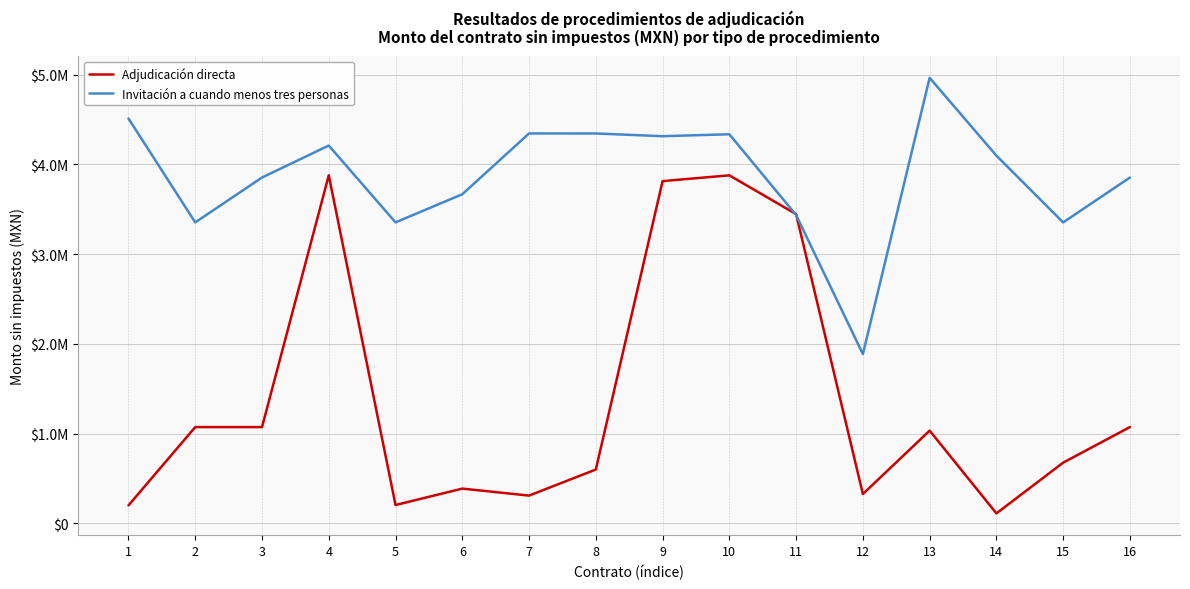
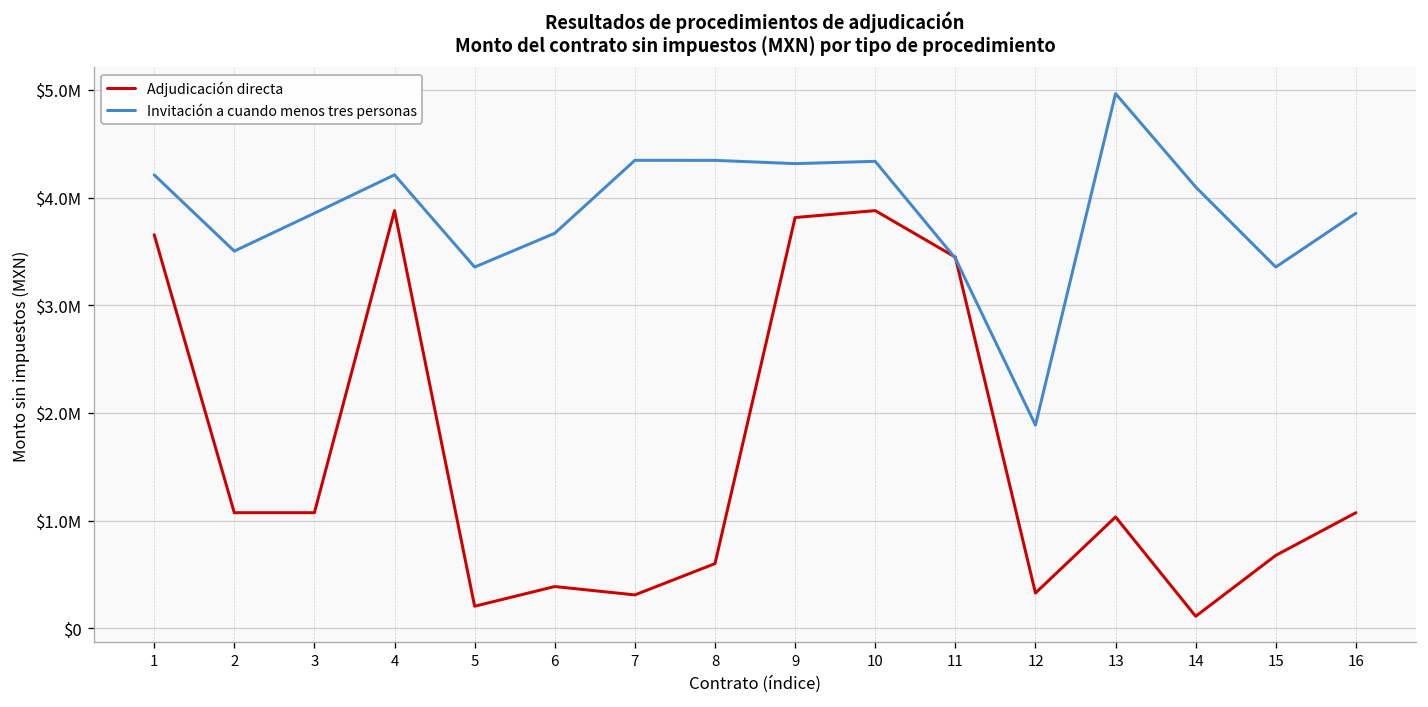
Adjudicación directa, 1: $200000 -> $3700000
Invitación a cuando menos tres personas, 1: $4500000 -> $4200000
Invitación a cuando menos tres personas, 2: $3400000 -> $3500000
